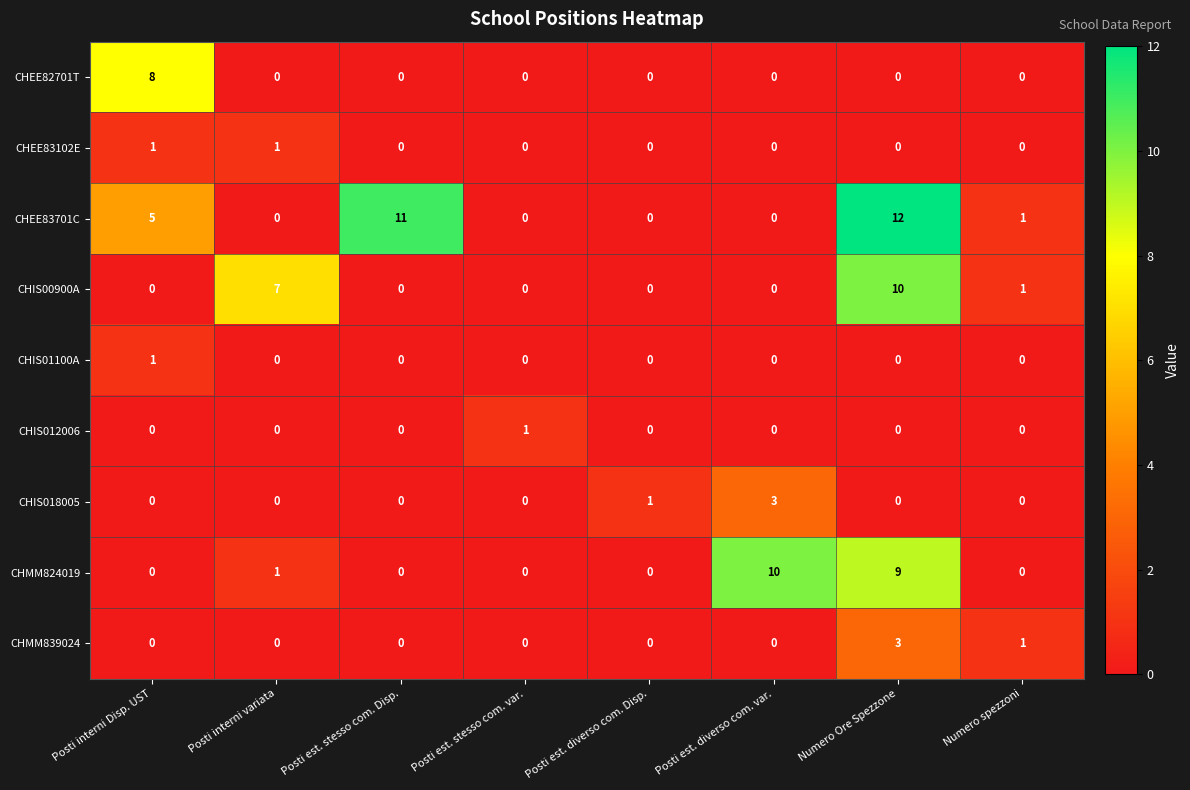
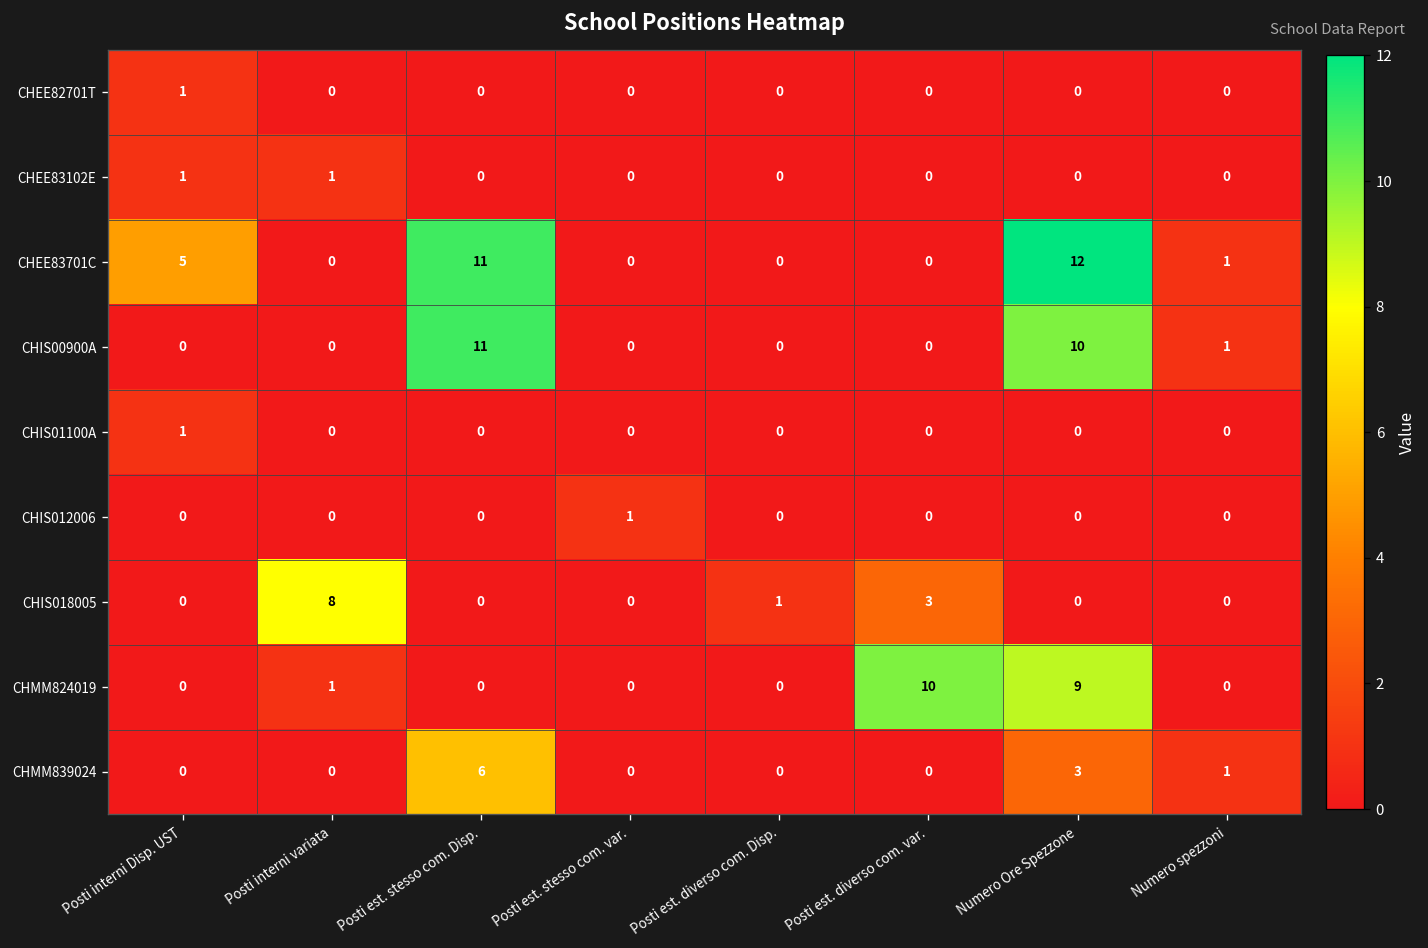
CHEE82701T, Posti interni Disp. UST: 8 -> 1
CHIS00900A, Posti interni variata: 7 -> 0
CHIS00900A, Posti est. stesso com. Disp.: 0 -> 11
CHIS018005, Posti interni variata: 0 -> 8
CHMM839024, Posti est. stesso com. Disp.: 0 -> 6
